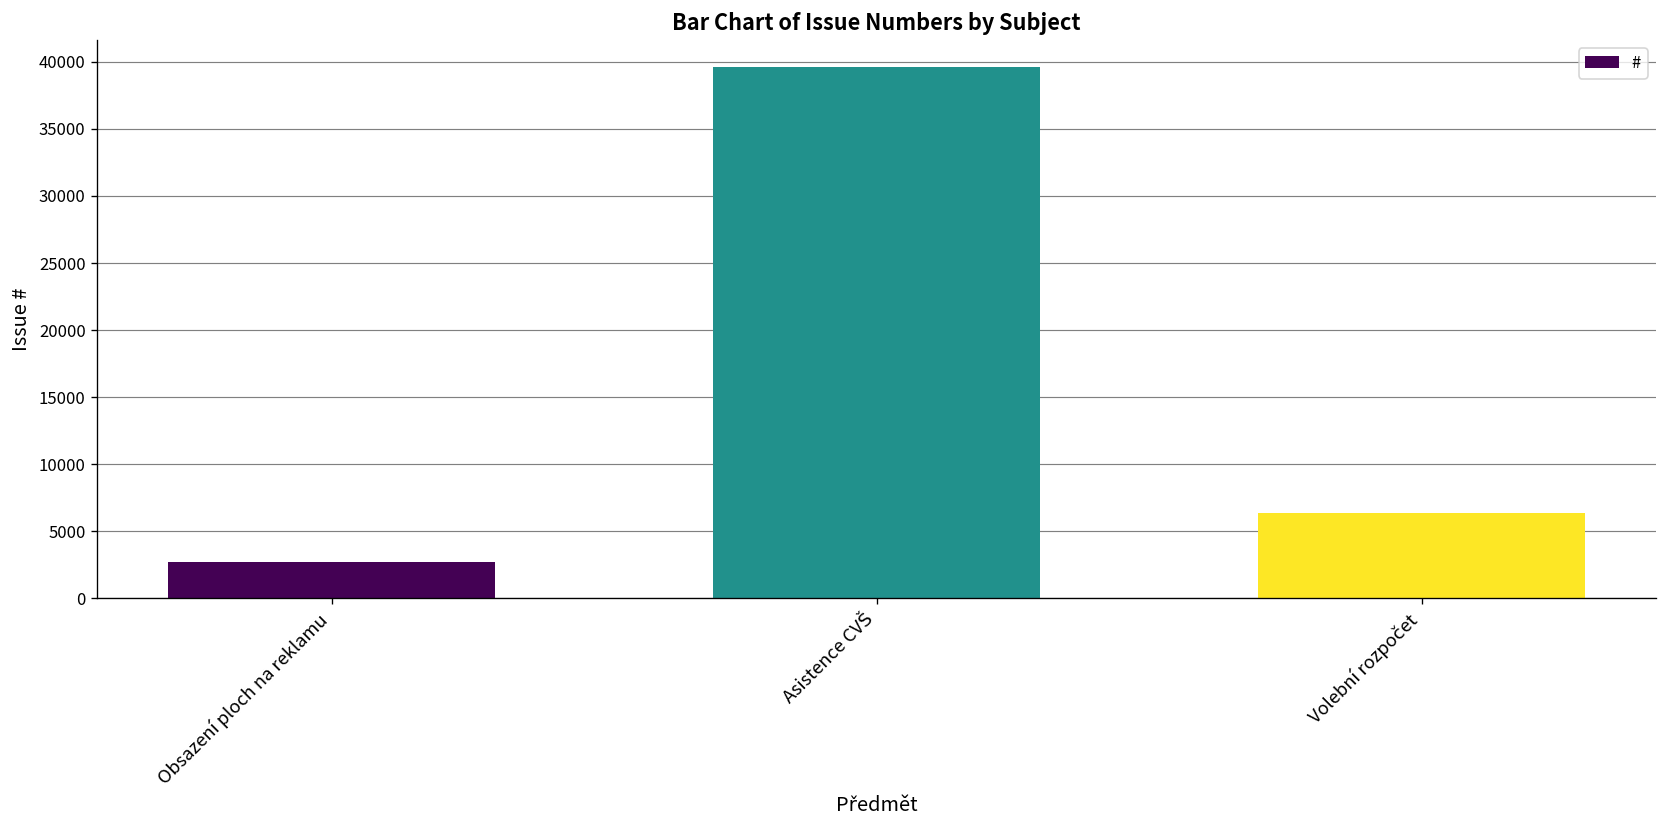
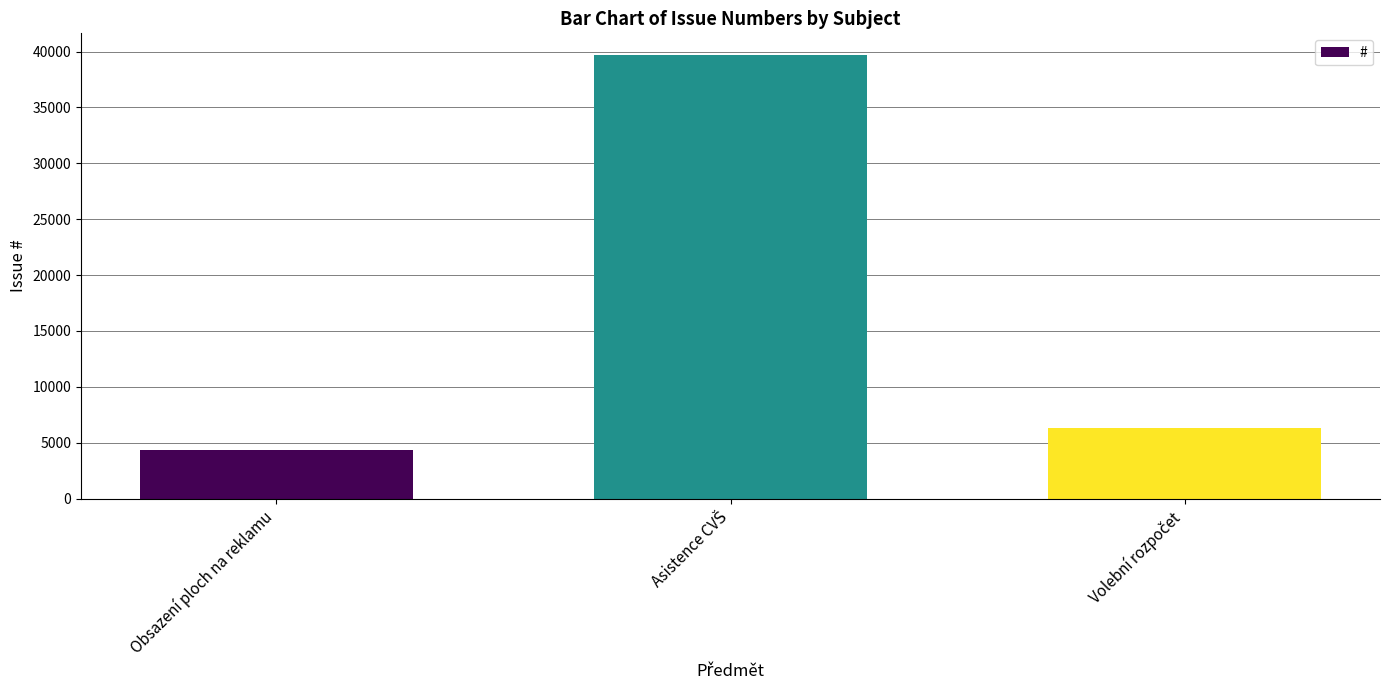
Obsazení ploch na reklamu: 2700 -> 4300
